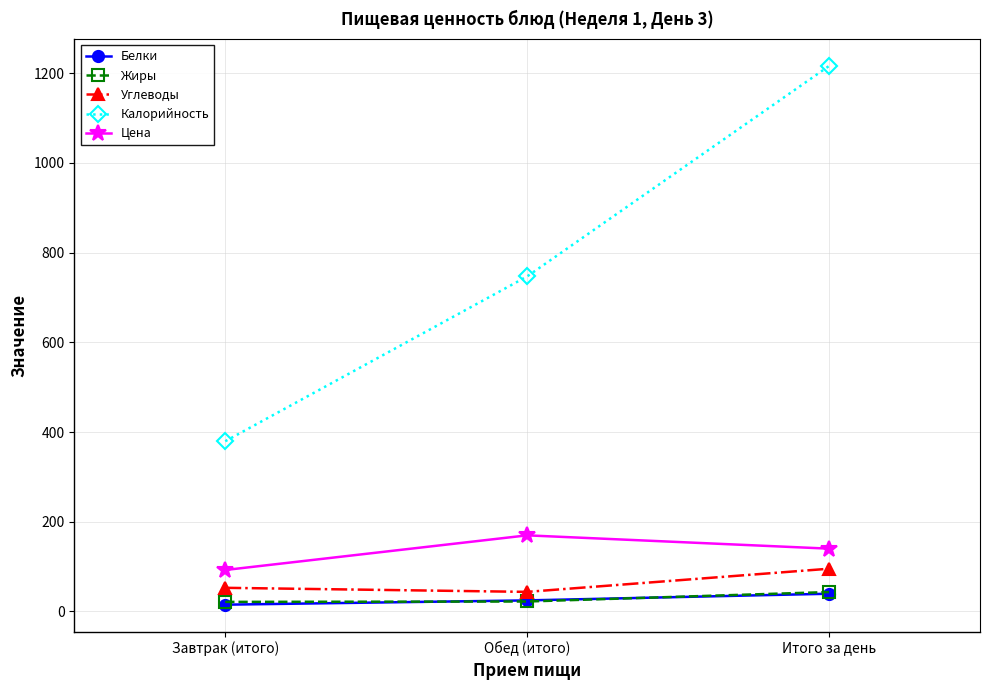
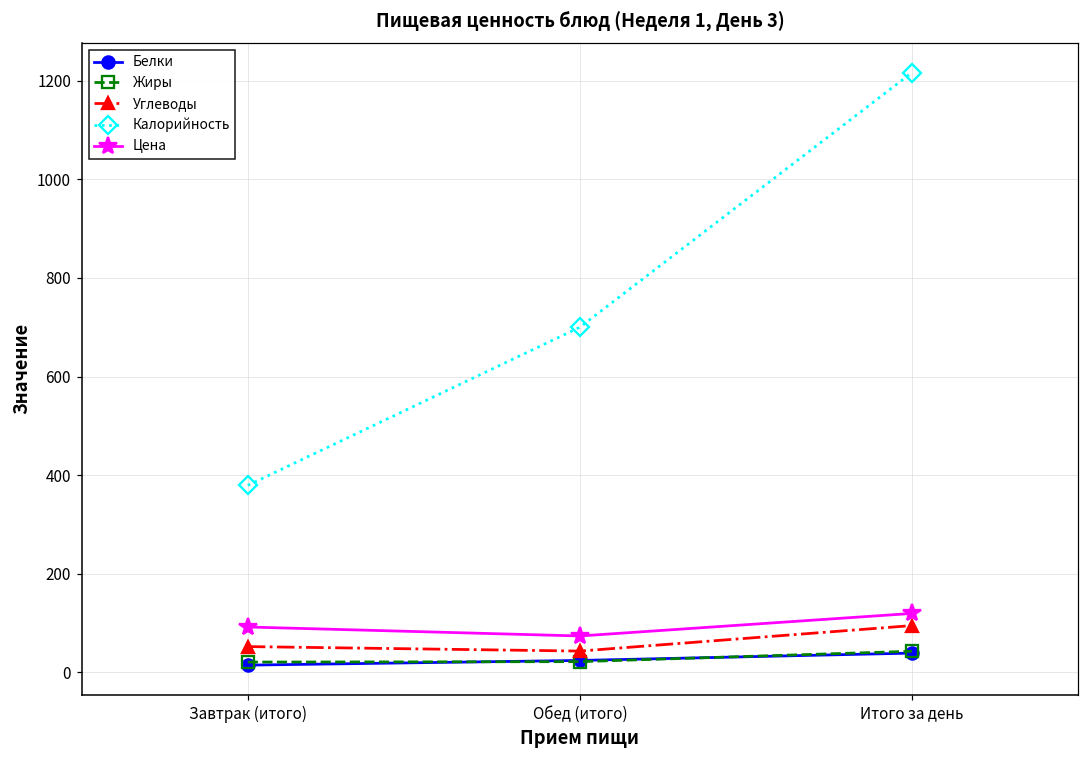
Калорийность, Обед (итого): 750 -> 700
Цена, Обед (итого): 170 -> 70
Цена, Итого за день: 140 -> 120
